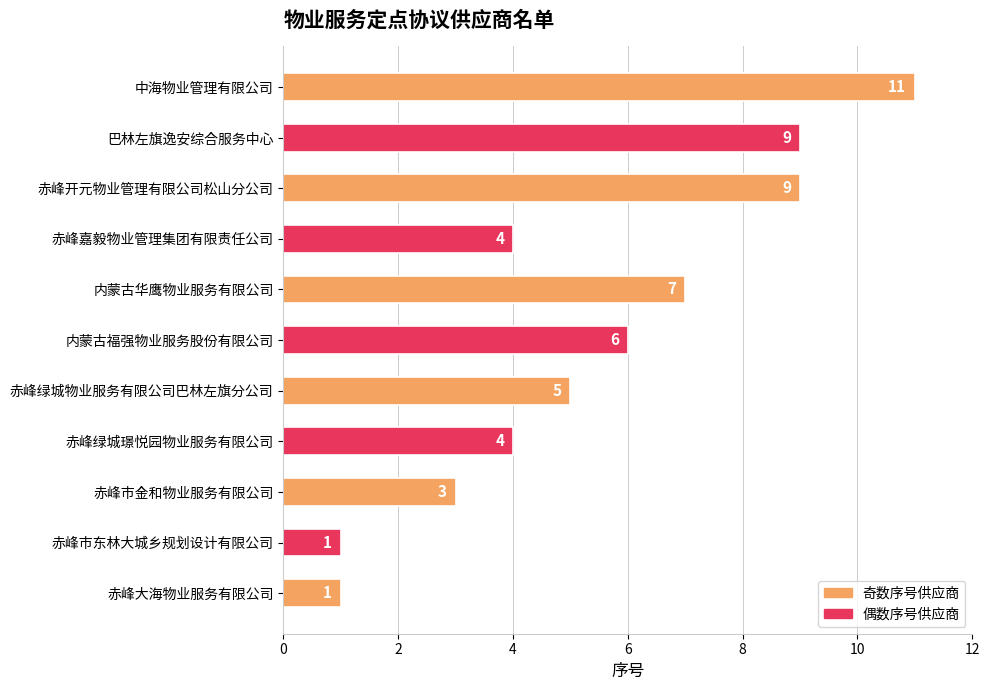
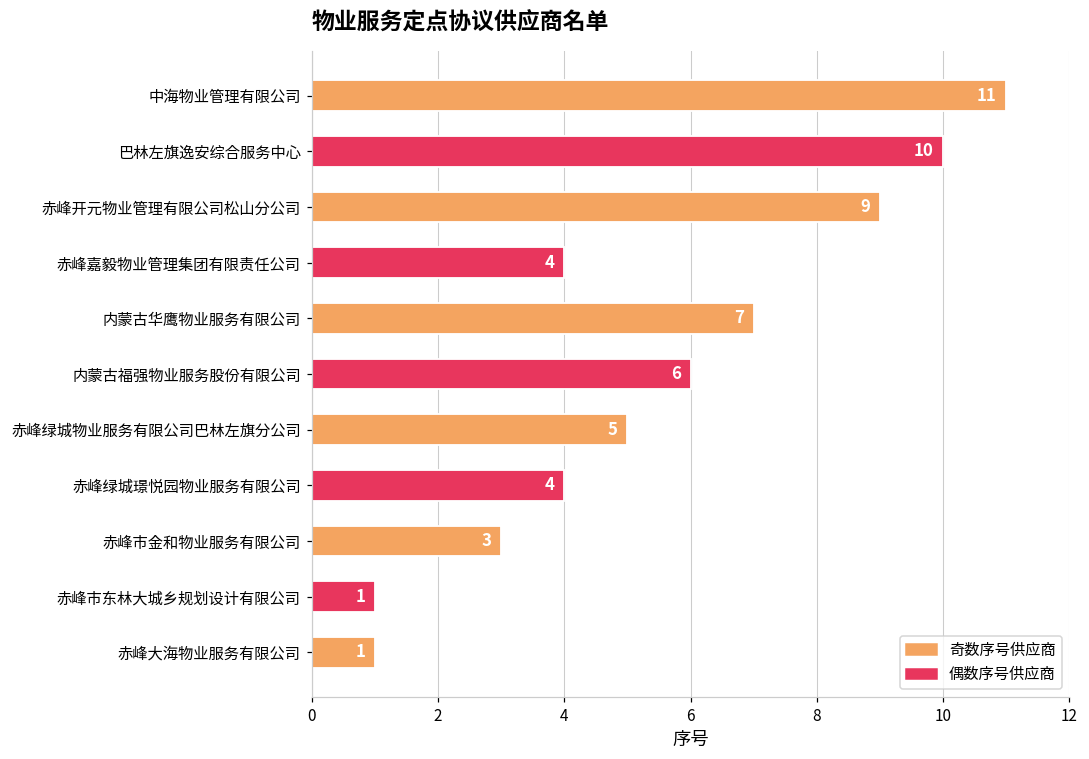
巴林左旗逸安综合服务中心: 9 -> 10
